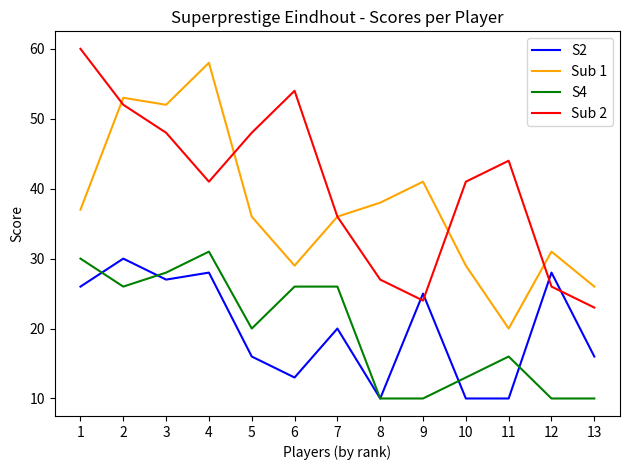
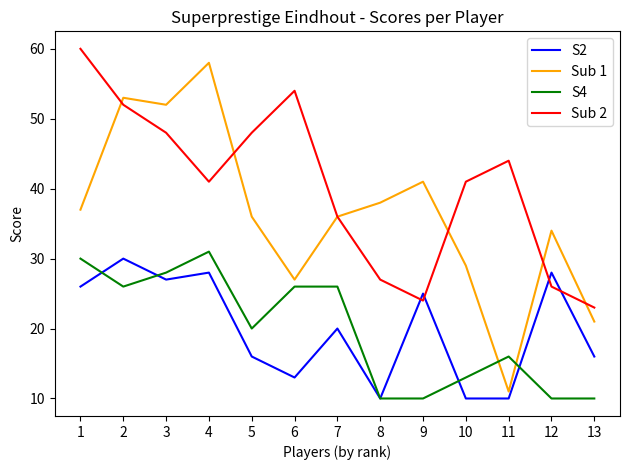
Sub 1, 6: 29 -> 27
Sub 1, 11: 20 -> 11
Sub 1, 12: 31 -> 34
Sub 1, 13: 26 -> 21
